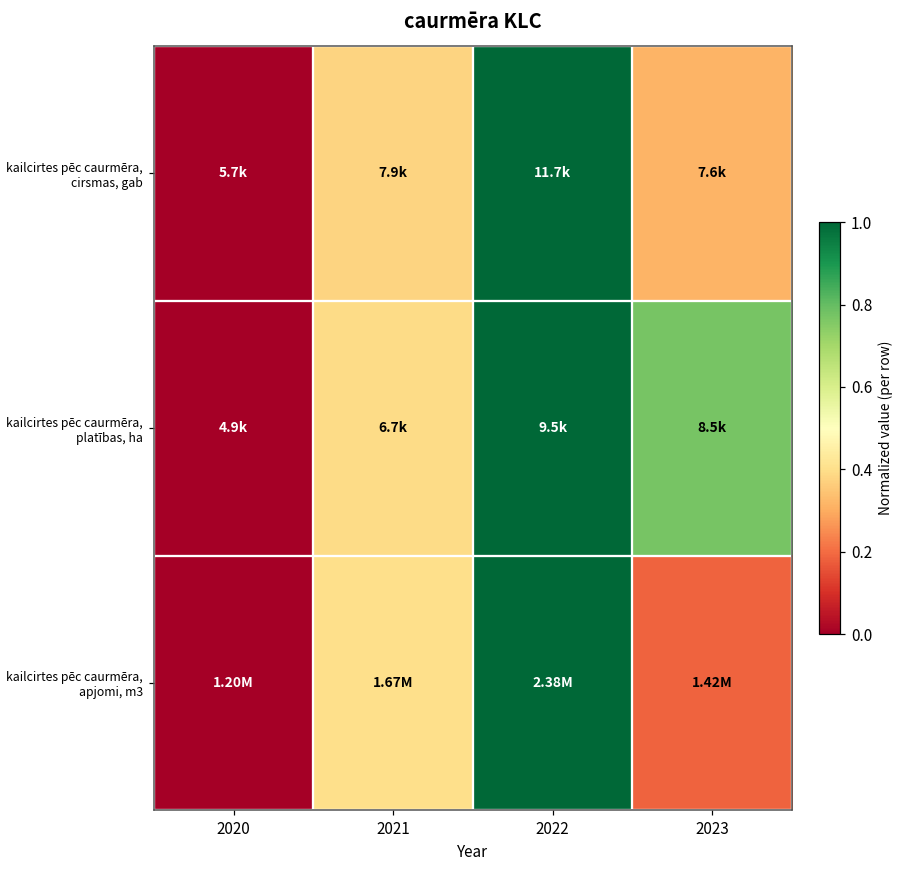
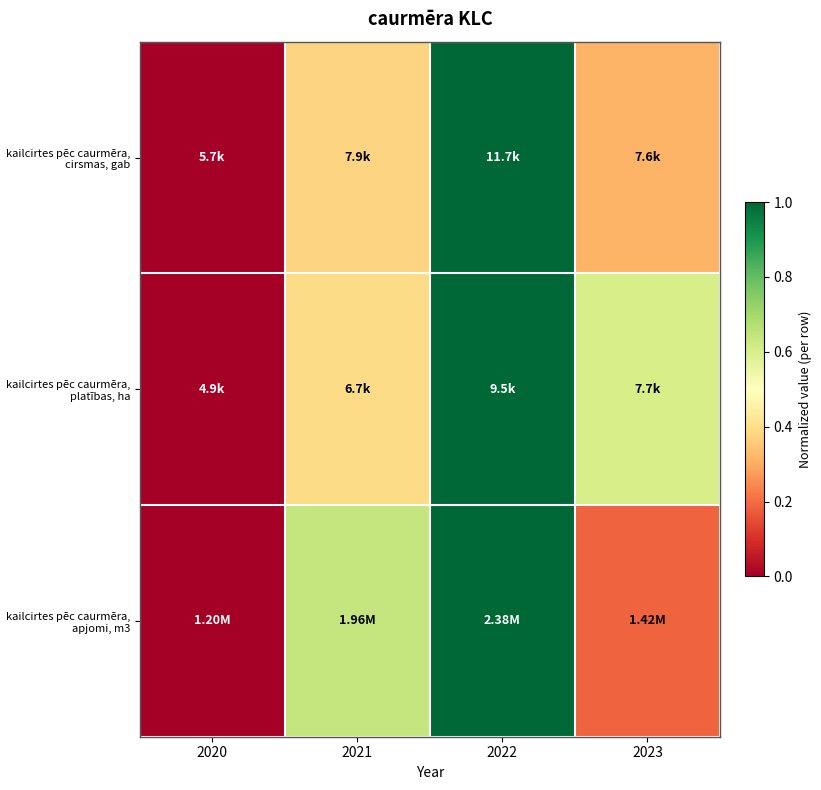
kailcirtes pēc caurmēra, platības, ha, 2023: 8.5k -> 7.7k
kailcirtes pēc caurmēra, apjomi, m3, 2021: 1.67M -> 1.96M
